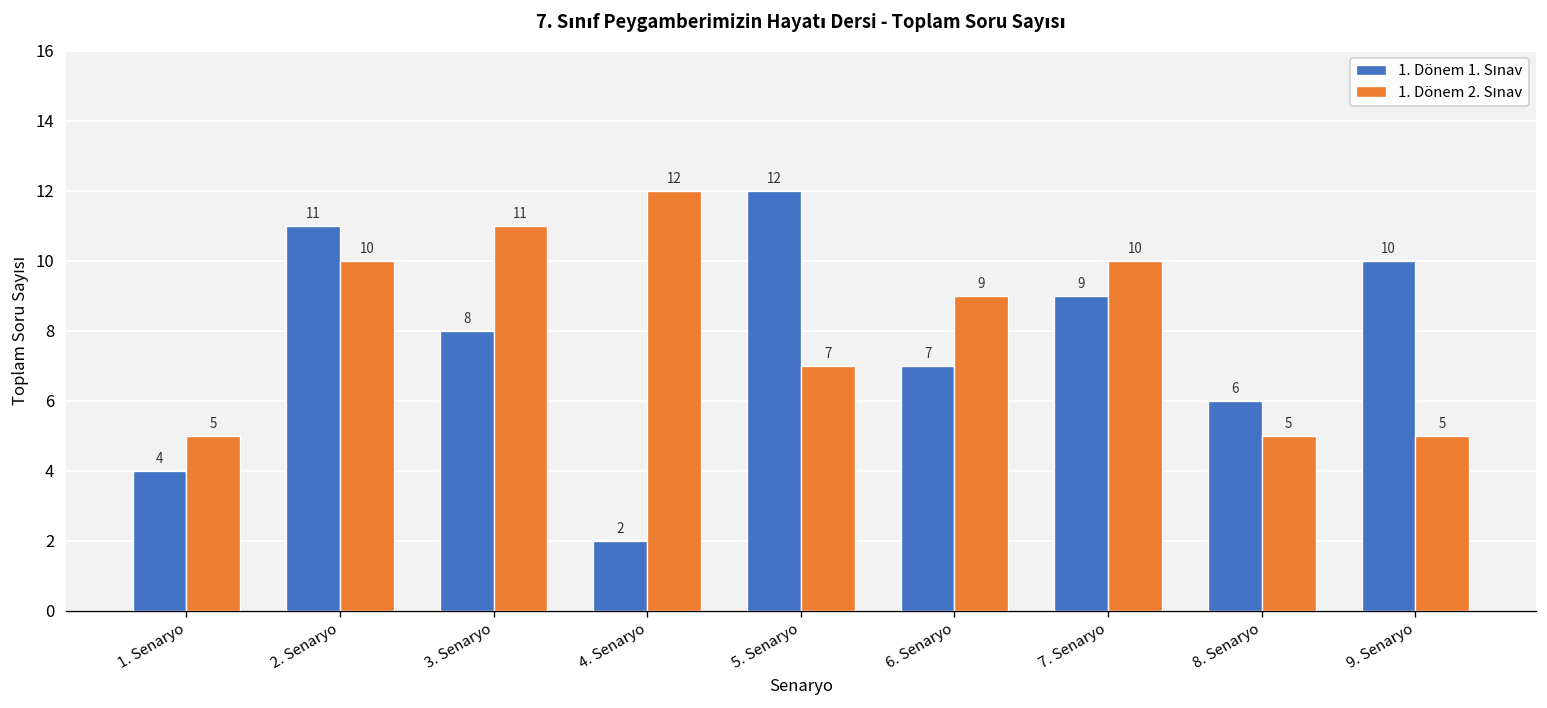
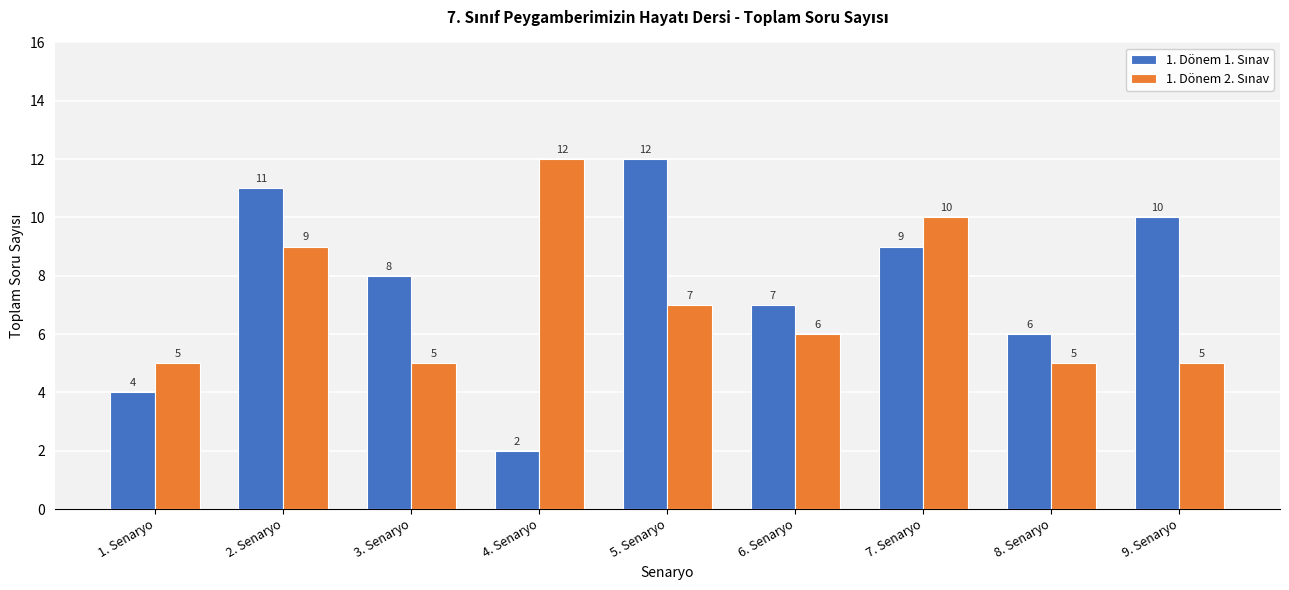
1. Dönem 2. Sınav, 2. Senaryo: 10 -> 9
1. Dönem 2. Sınav, 3. Senaryo: 11 -> 5
1. Dönem 2. Sınav, 6. Senaryo: 9 -> 6
